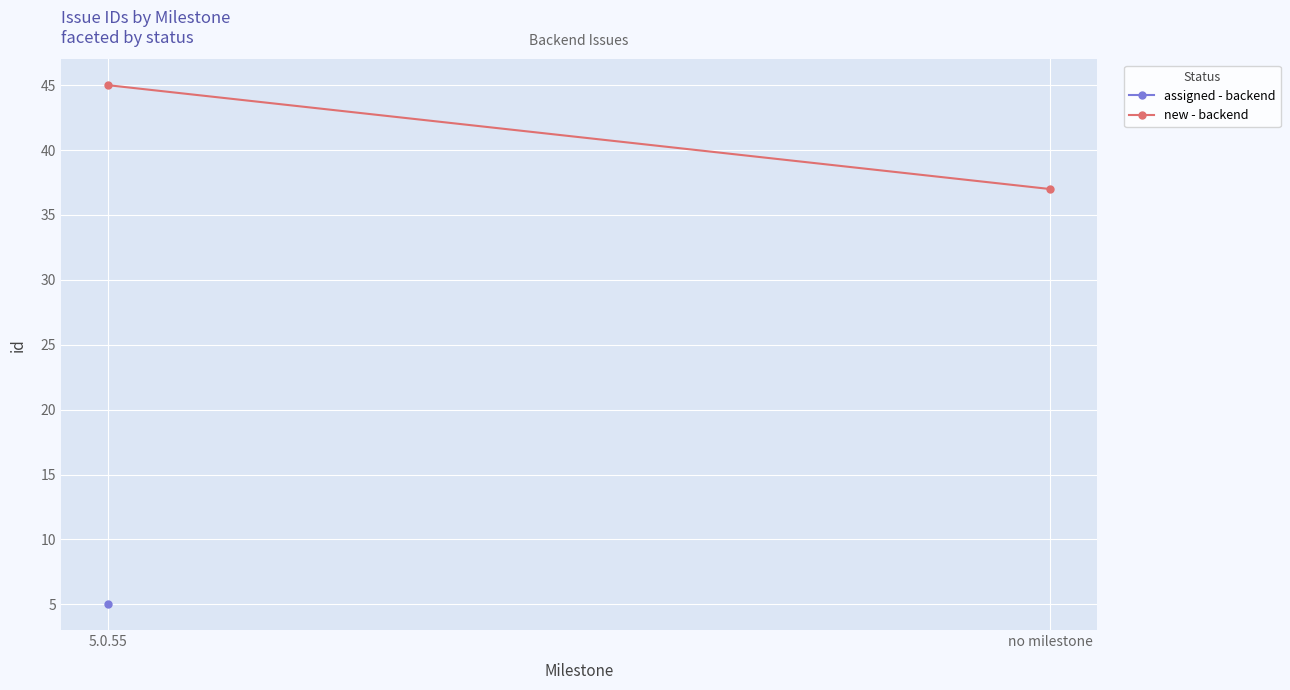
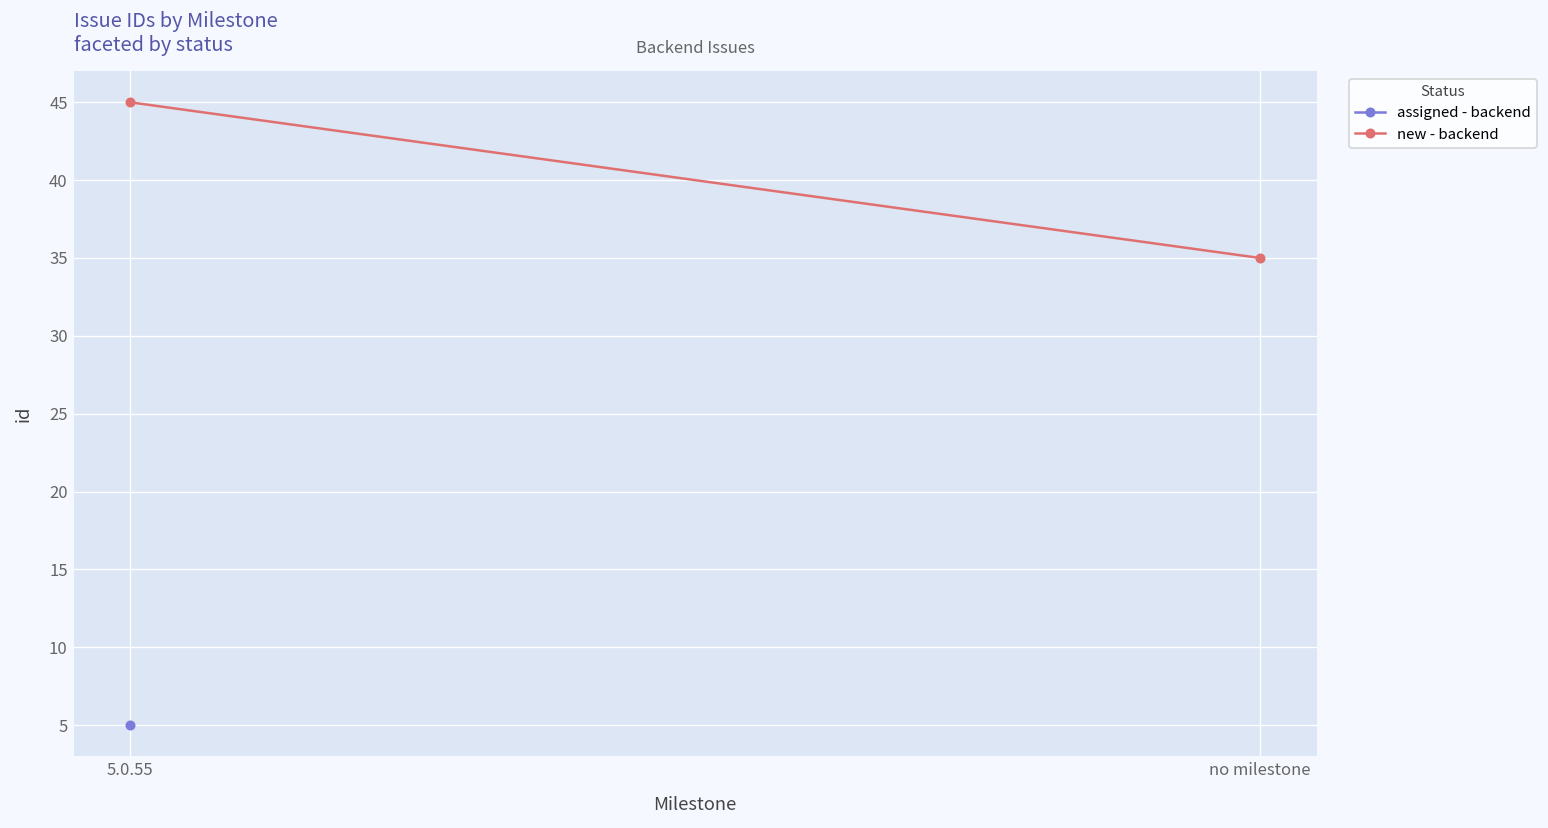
new - backend, no milestone: 37 -> 35
